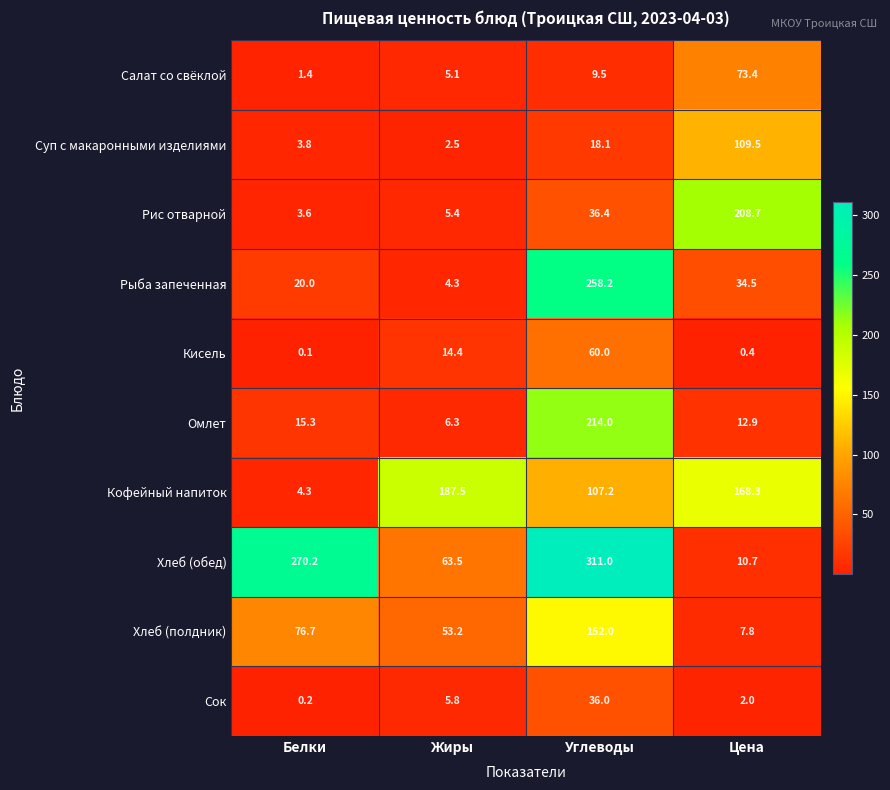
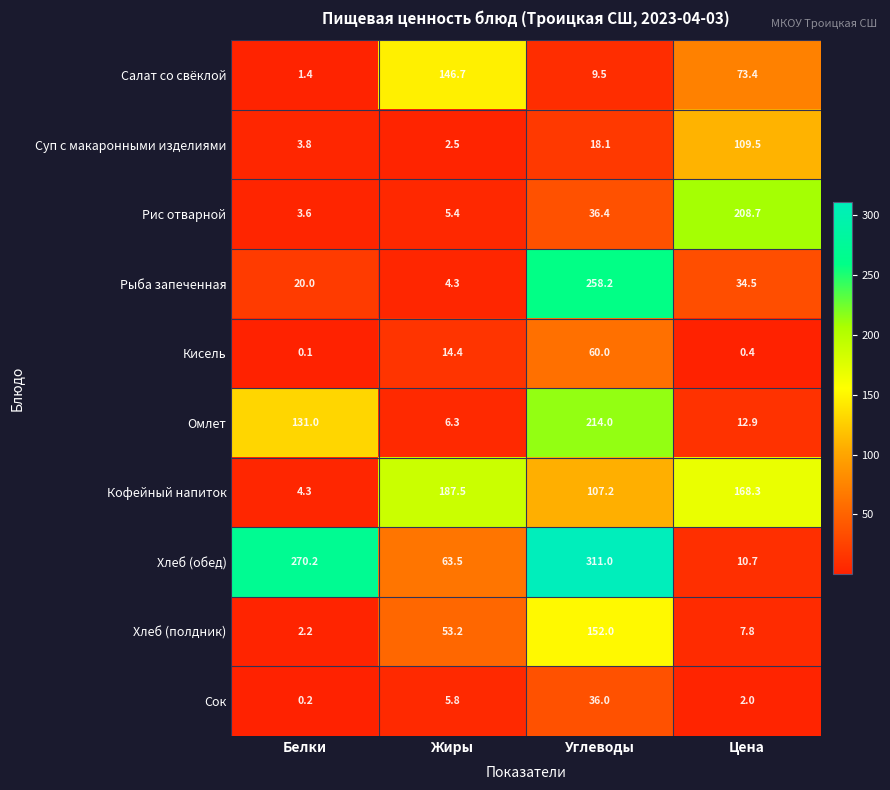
Салат со свёклой, Жиры: 5.1 -> 146.7
Омлет, Белки: 15.3 -> 131.0
Хлеб (полдник), Белки: 76.7 -> 2.2
